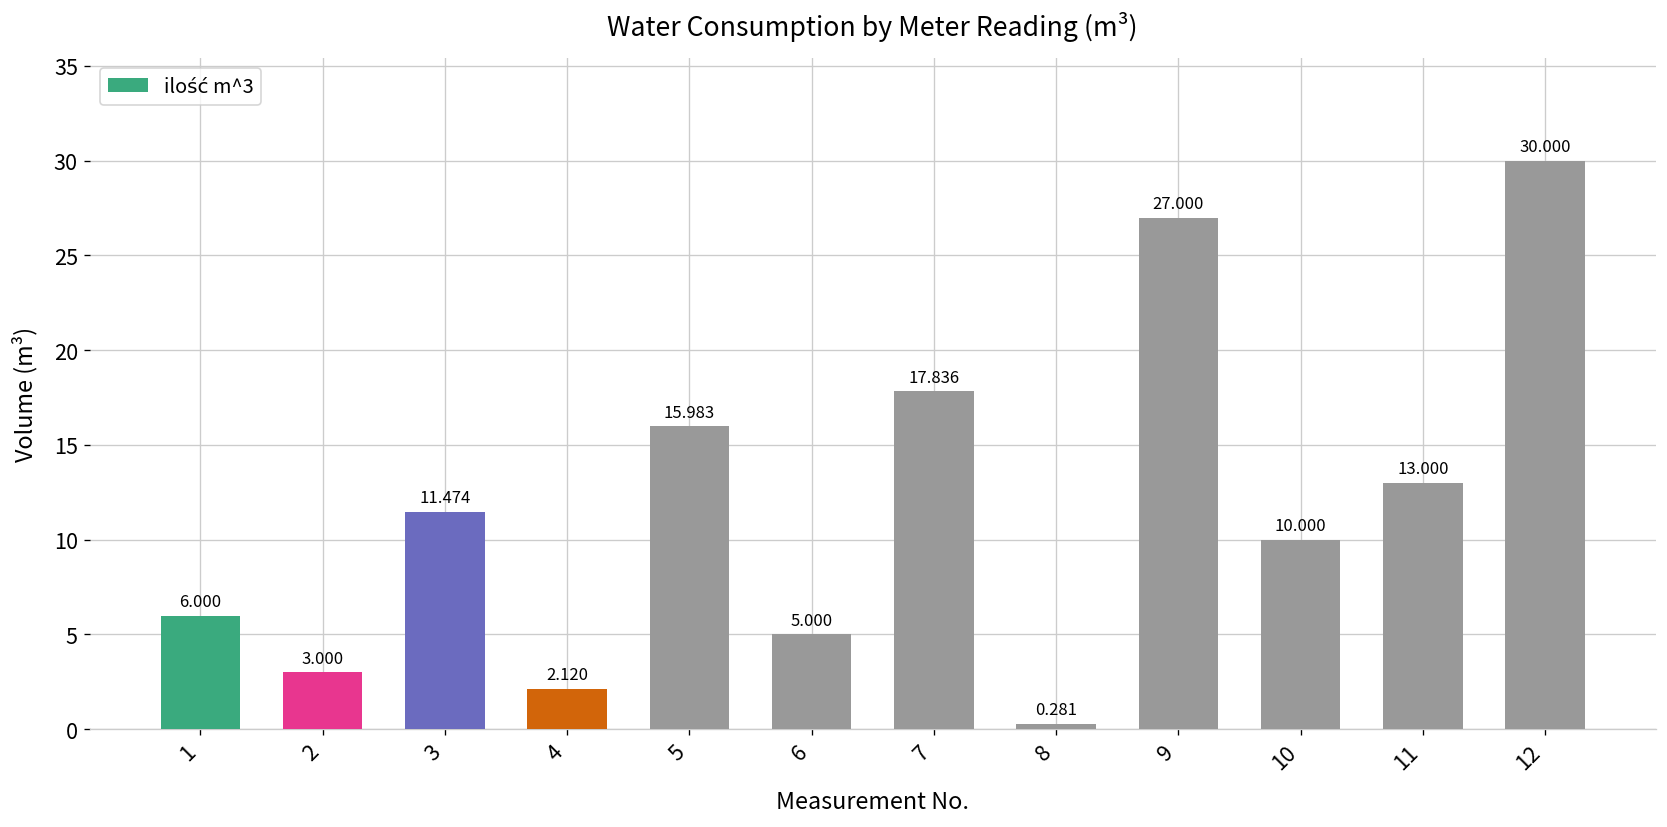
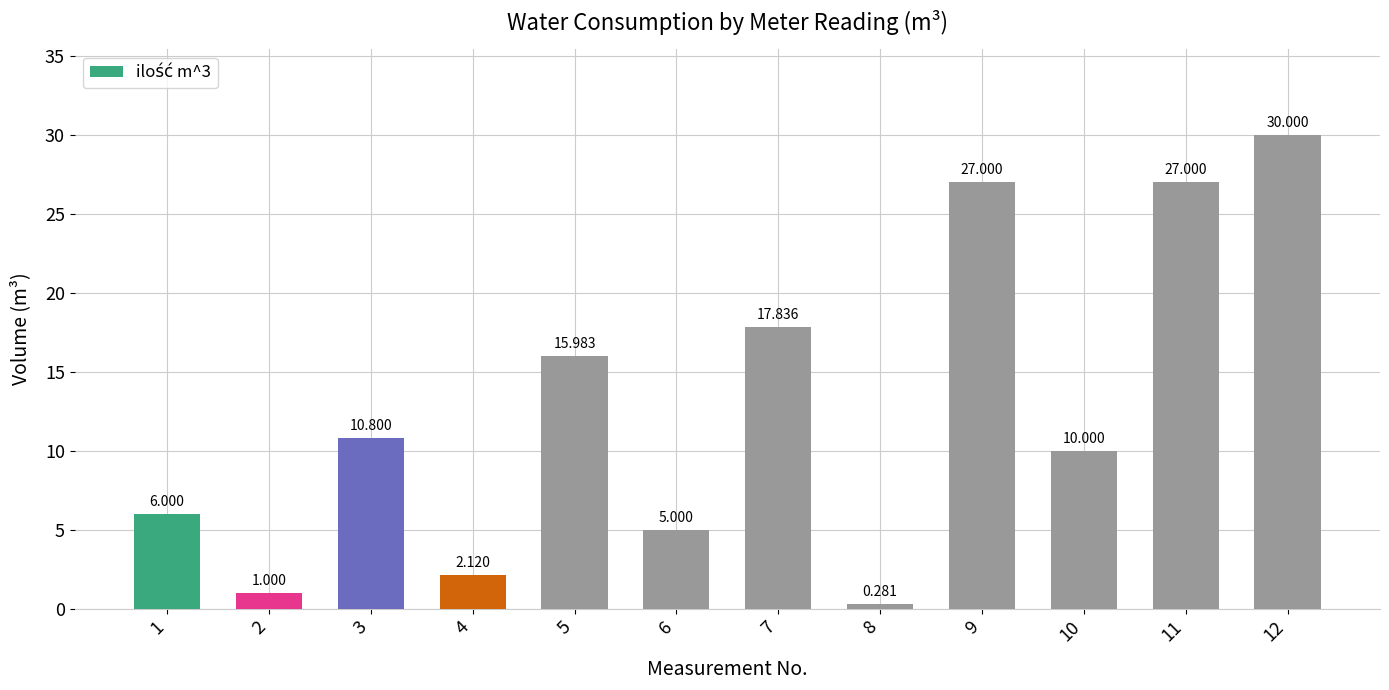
2: 3.000 -> 1.000
3: 11.474 -> 10.800
11: 13.000 -> 27.000
